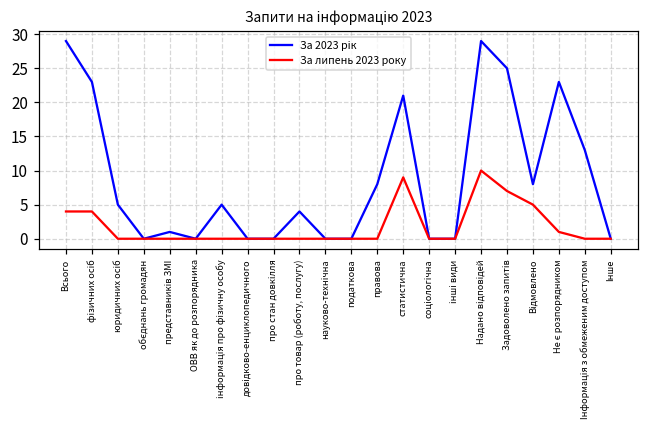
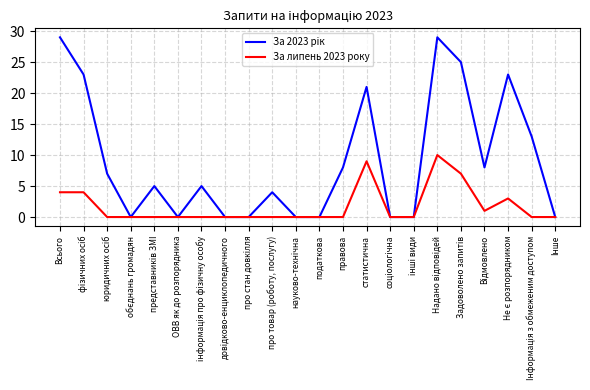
За 2023 рік, юридичних осіб: 5 -> 7
За 2023 рік, представників ЗМІ: 1 -> 5
За липень 2023 року, Відмовлено: 5 -> 1
За липень 2023 року, Не є розпорядником: 1 -> 3
